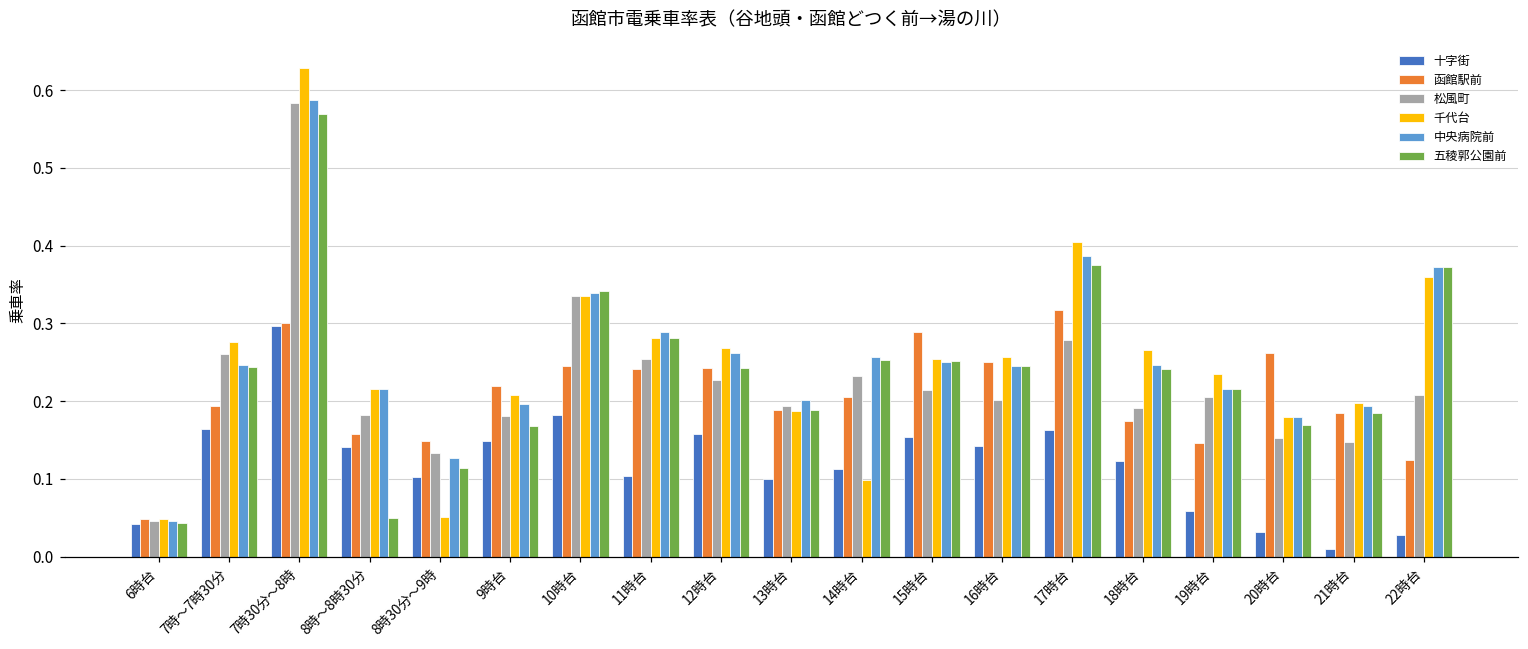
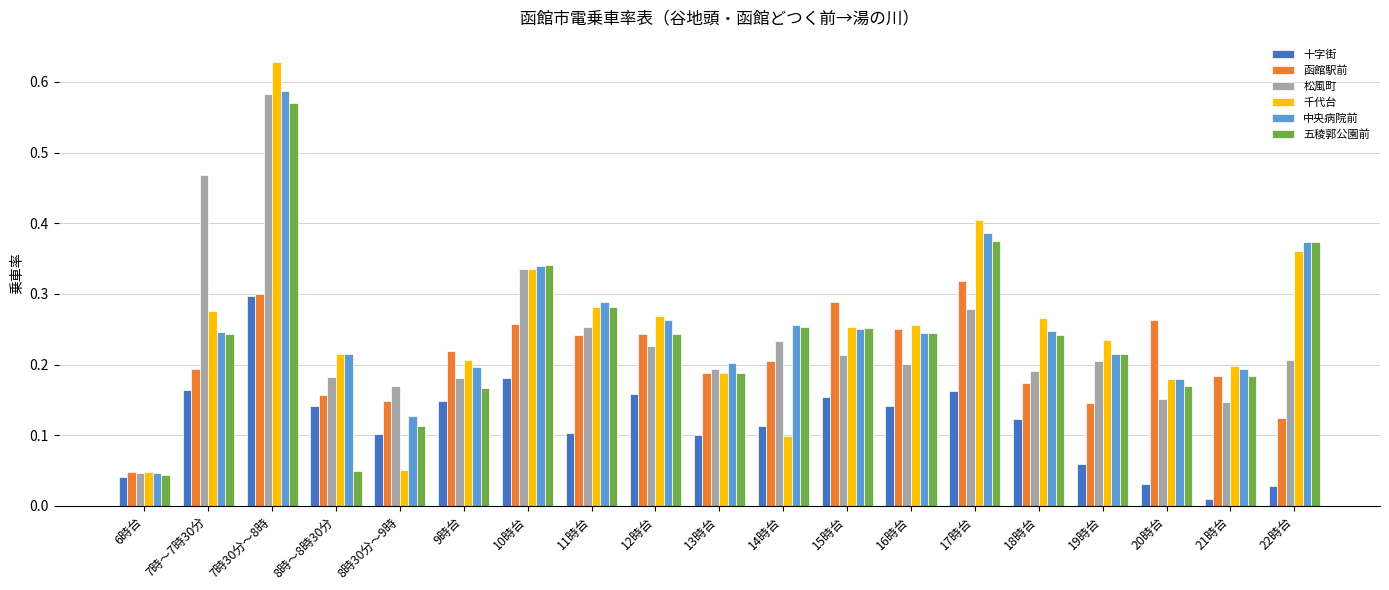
松風町, 7時～7時30分: 0.26 -> 0.47
松風町, 8時30分～9時: 0.13 -> 0.17
函館駅前, 10時台: 0.24 -> 0.26
